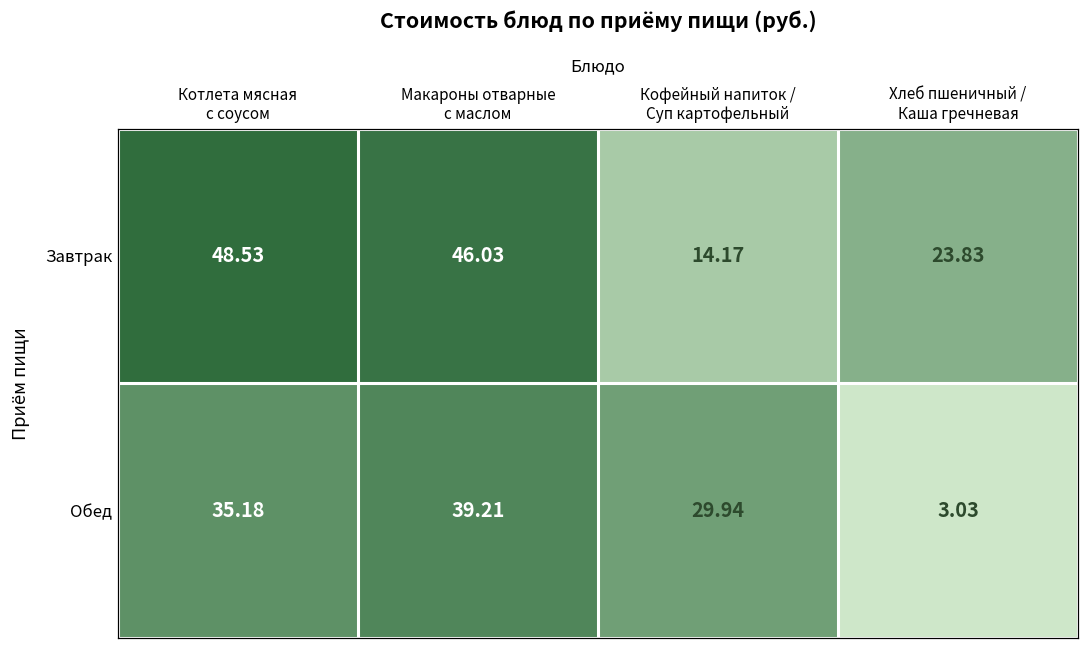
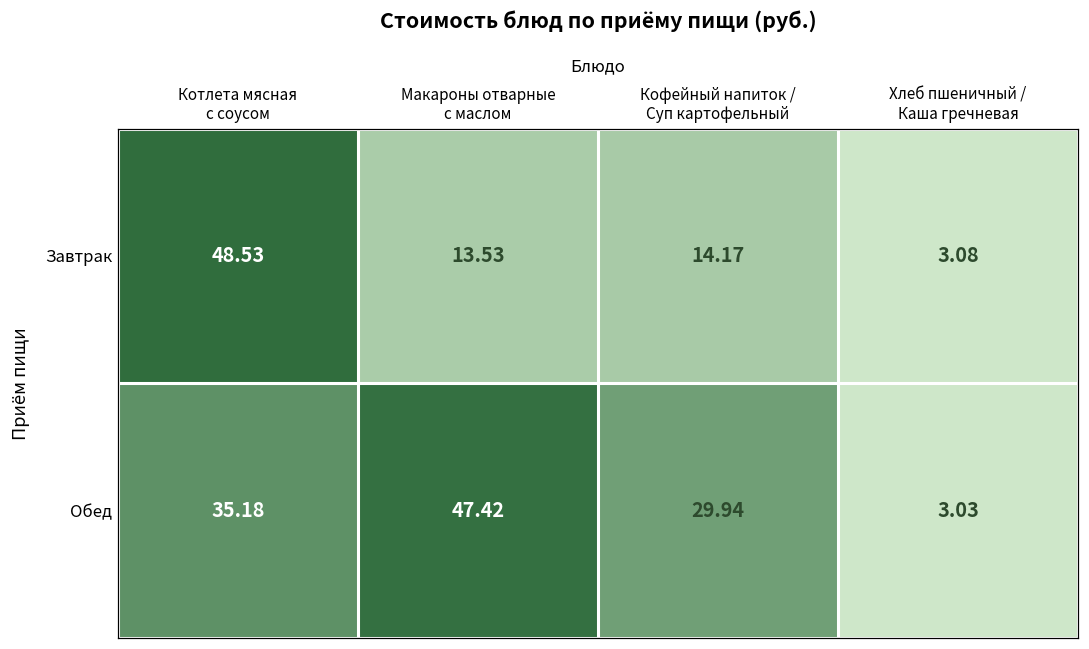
Завтрак, Макароны отварные с маслом: 46.03 -> 13.53
Завтрак, Хлеб пшеничный / Каша гречневая: 23.83 -> 3.08
Обед, Макароны отварные с маслом: 39.21 -> 47.42
